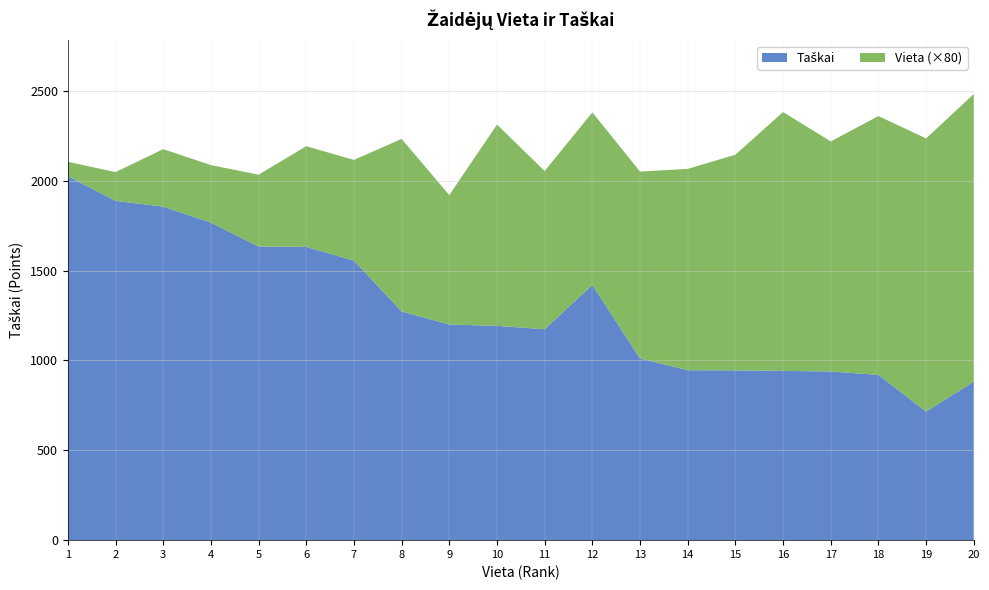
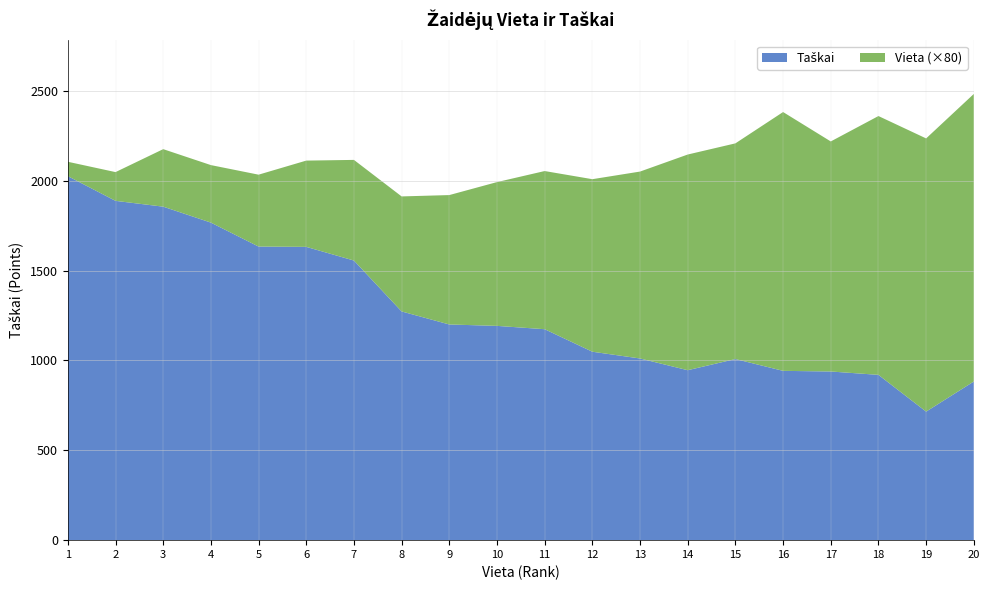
Vieta (×80), 6: 560 -> 480
Vieta (×80), 8: 960 -> 640
Vieta (×80), 10: 1120 -> 800
Taškai, 12: 1420 -> 1050
Vieta (×80), 14: 1120 -> 1200
Taškai, 15: 940 -> 1010
